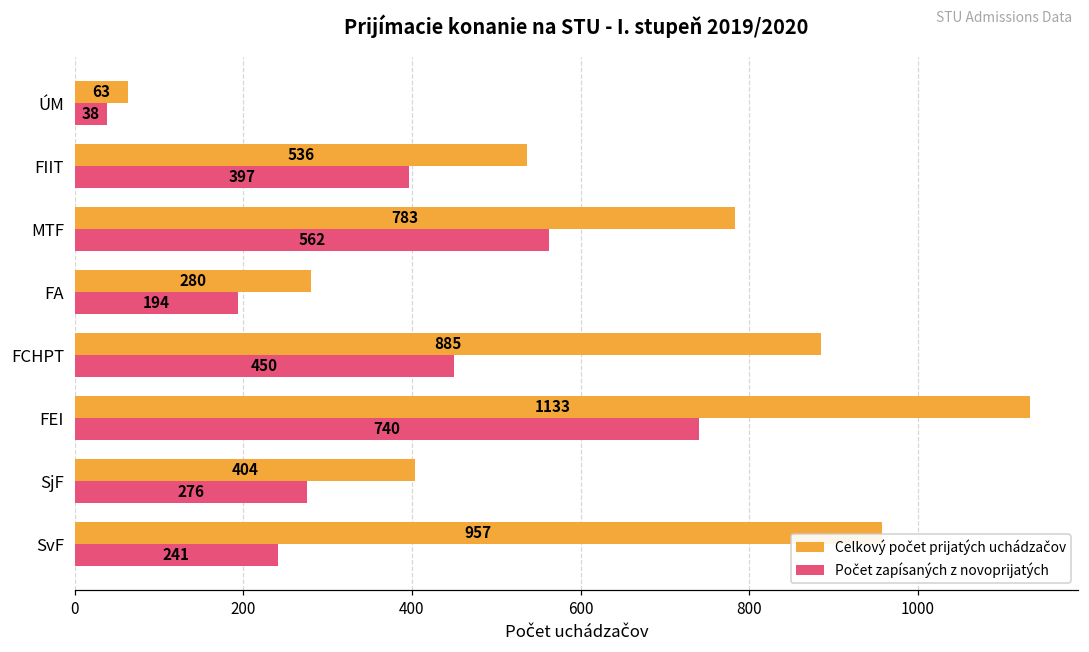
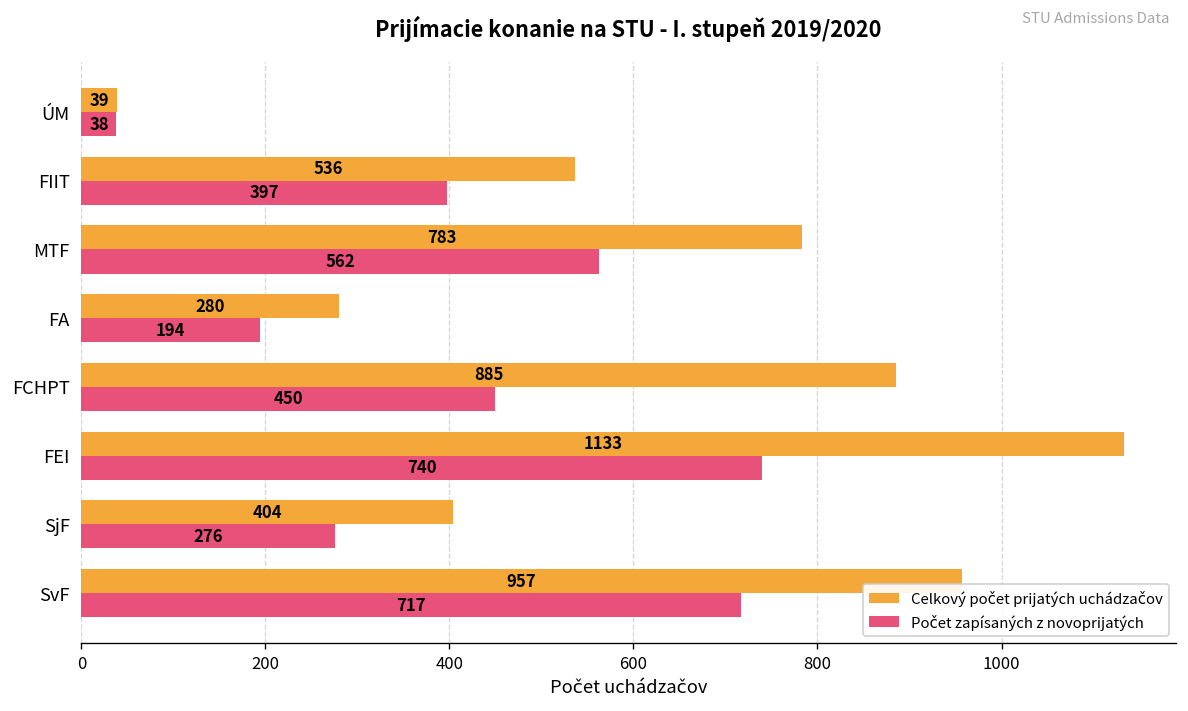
Celkový počet prijatých uchádzačov, ÚM: 63 -> 39
Počet zapísaných z novoprijatých, SvF: 241 -> 717
